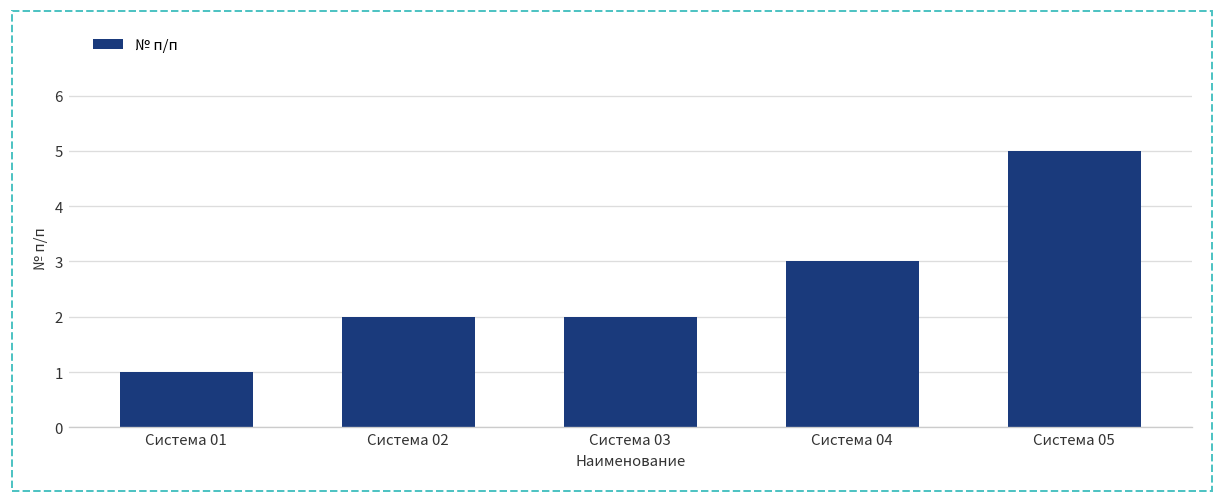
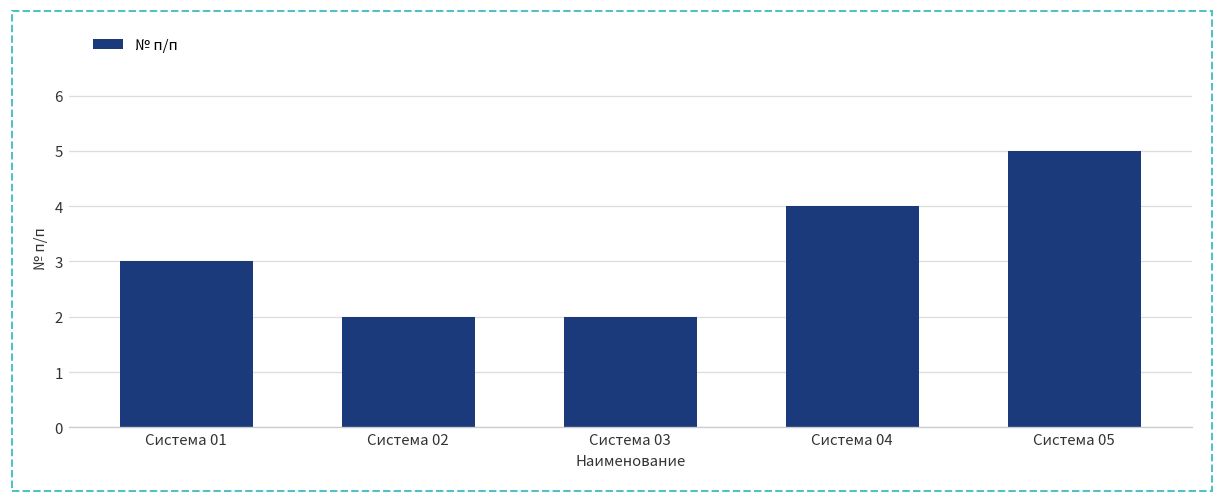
Система 01: 1 -> 3
Система 04: 3 -> 4
